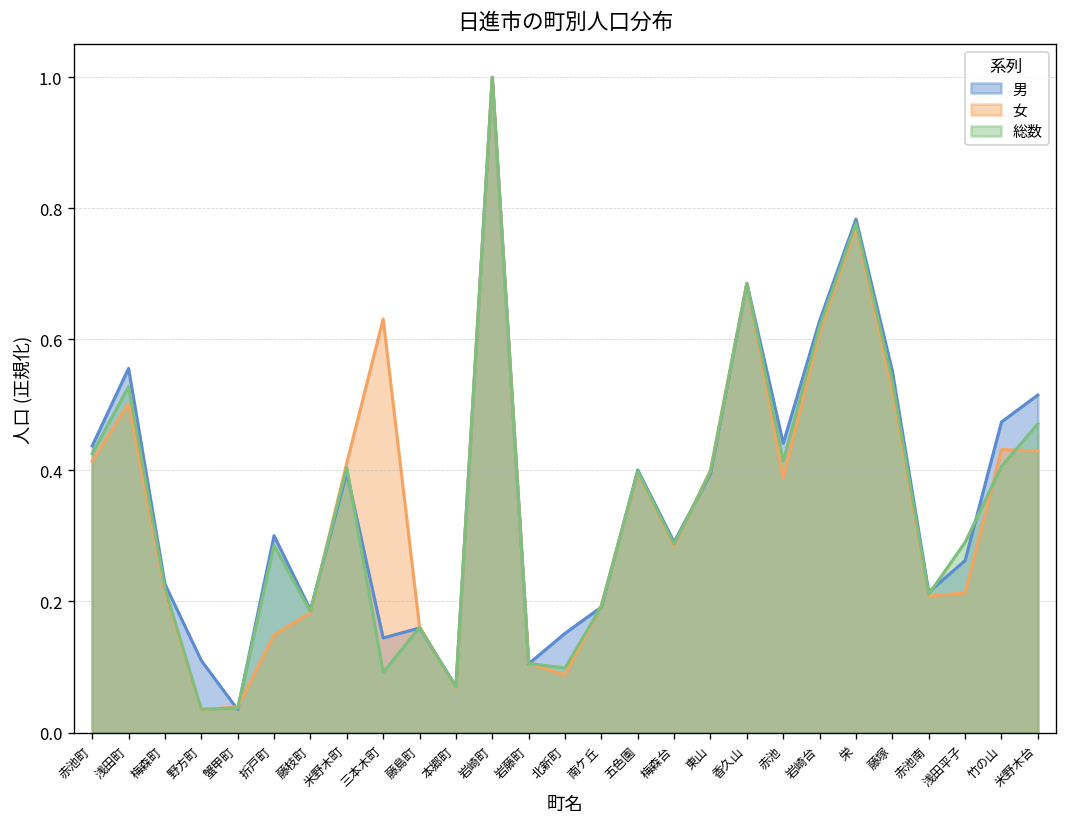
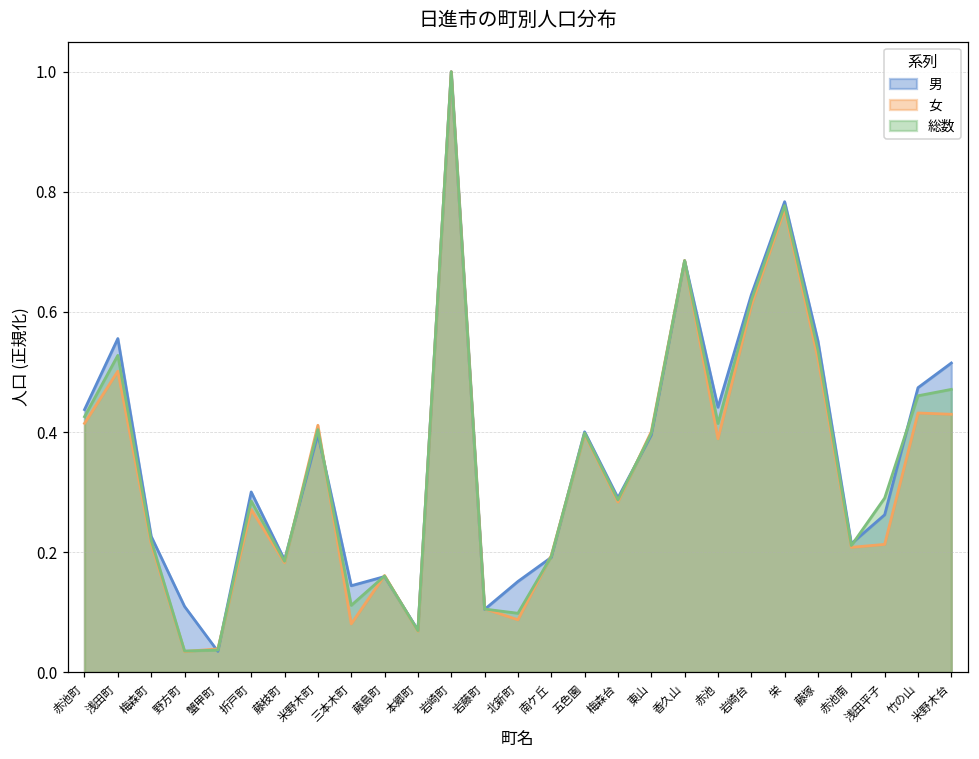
女, 折戸町: 0.15 -> 0.27
女, 三本木町: 0.63 -> 0.08
総数, 三本木町: 0.09 -> 0.11
総数, 竹の山: 0.41 -> 0.46
